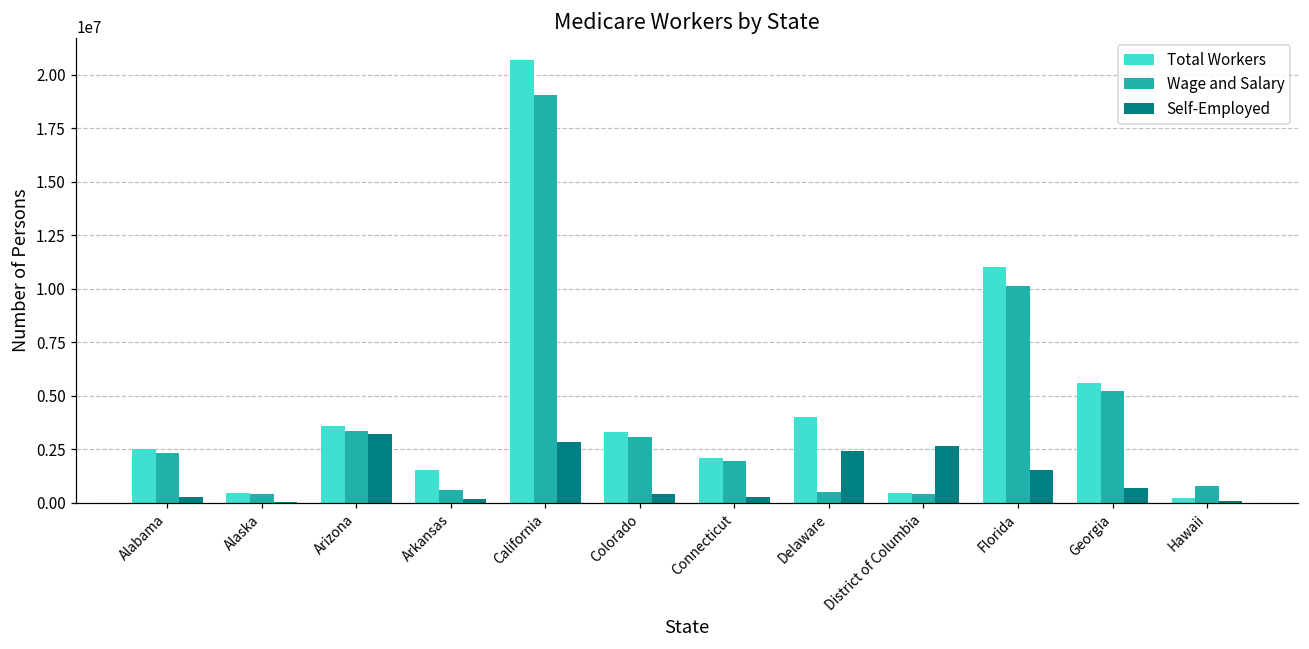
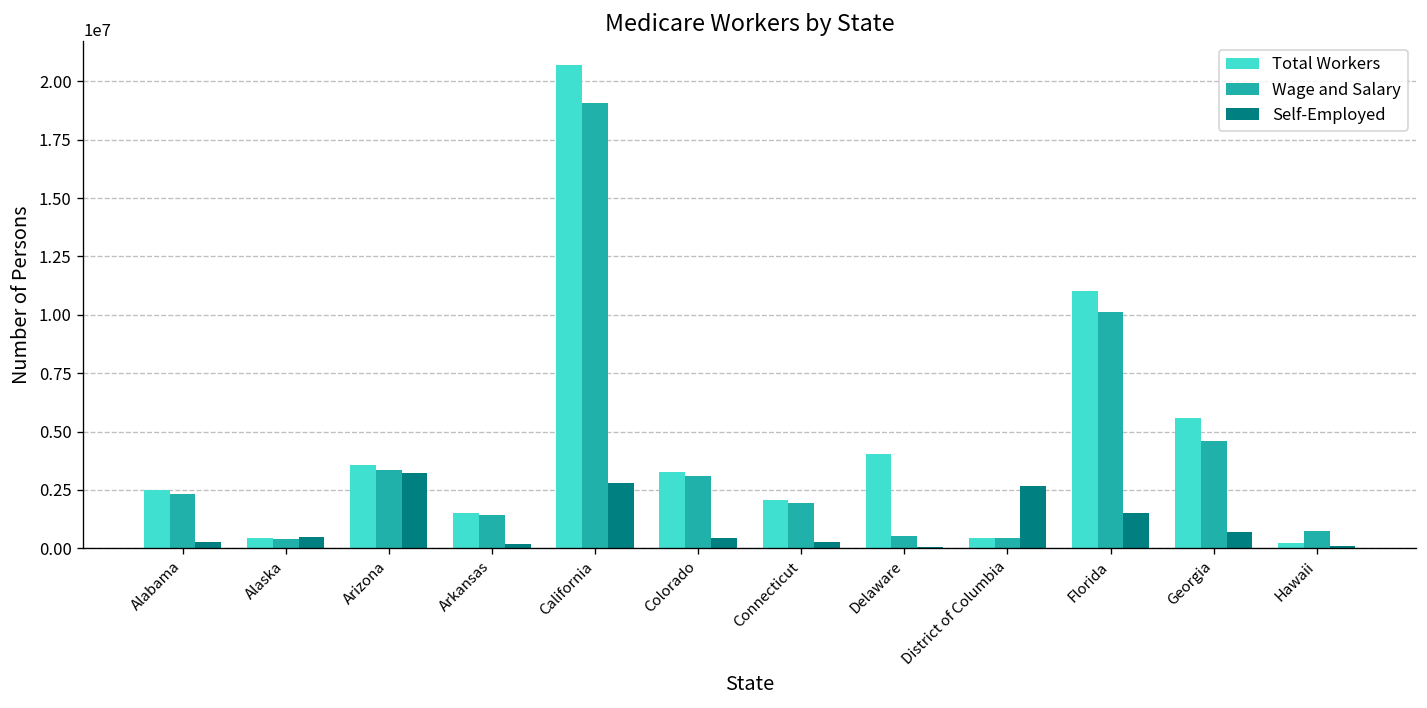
Self-Employed, Alaska: 0 -> 500000
Wage and Salary, Arkansas: 600000 -> 1400000
Self-Employed, Delaware: 2400000 -> 0
Wage and Salary, Georgia: 5200000 -> 4600000
